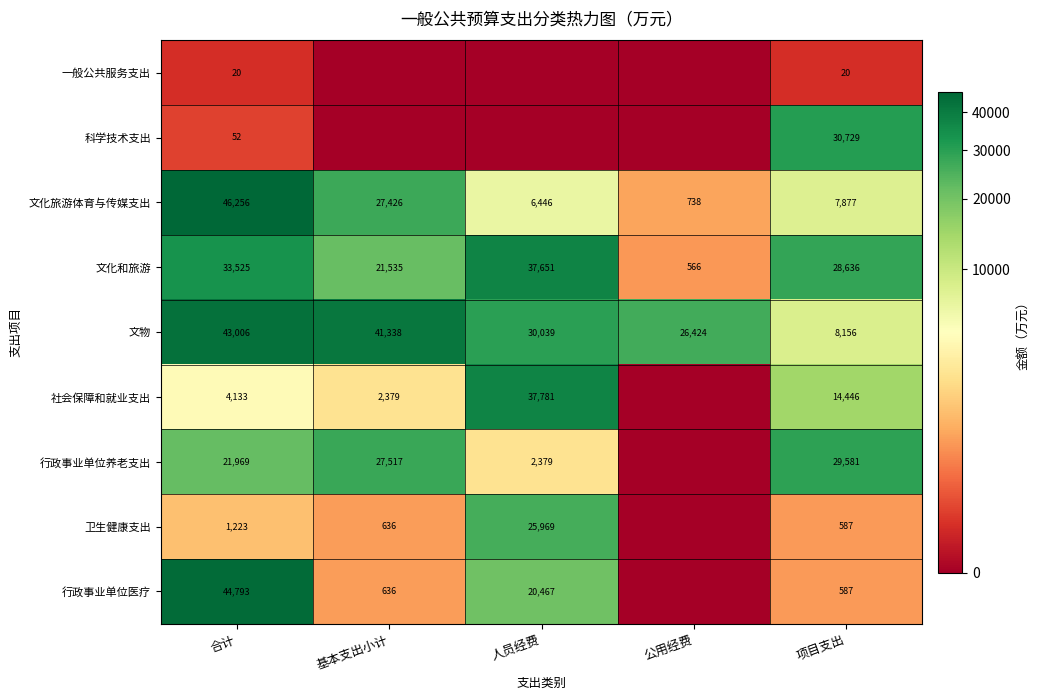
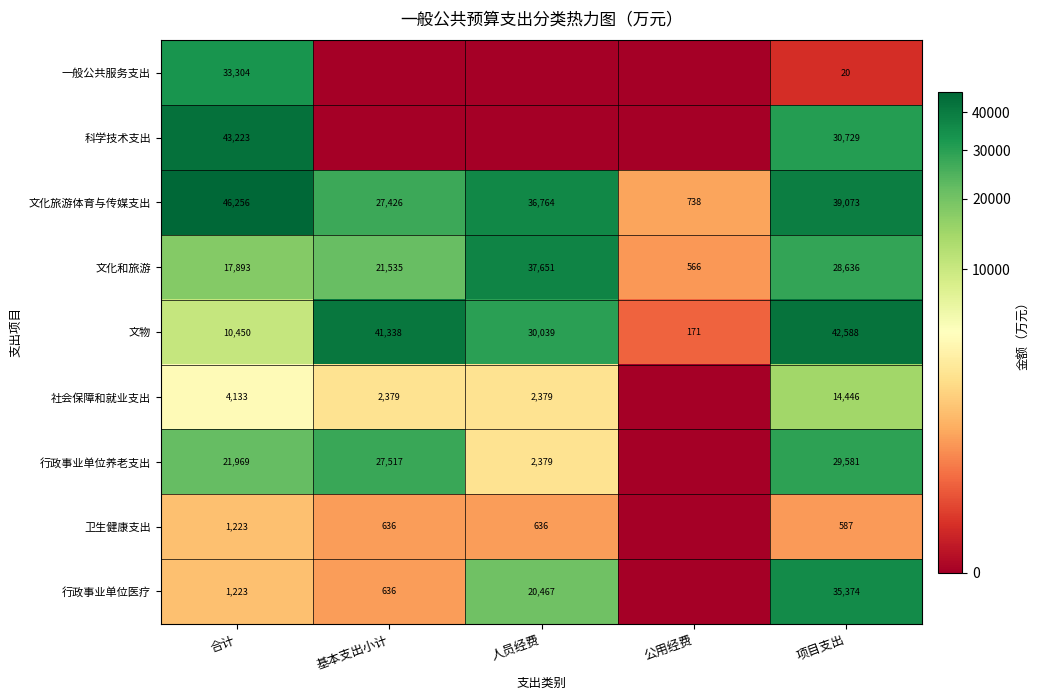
一般公共服务支出, 合计: 20 -> 33,304
科学技术支出, 合计: 52 -> 43,223
文化旅游体育与传媒支出, 人员经费: 6,446 -> 36,764
文化旅游体育与传媒支出, 项目支出: 7,877 -> 39,073
文化和旅游, 合计: 33,525 -> 17,893
文物, 合计: 43,006 -> 10,450
文物, 公用经费: 26,424 -> 171
文物, 项目支出: 8,156 -> 42,588
社会保障和就业支出, 人员经费: 37,781 -> 2,379
卫生健康支出, 人员经费: 25,969 -> 636
行政事业单位医疗, 合计: 44,793 -> 1,223
行政事业单位医疗, 项目支出: 587 -> 35,374
